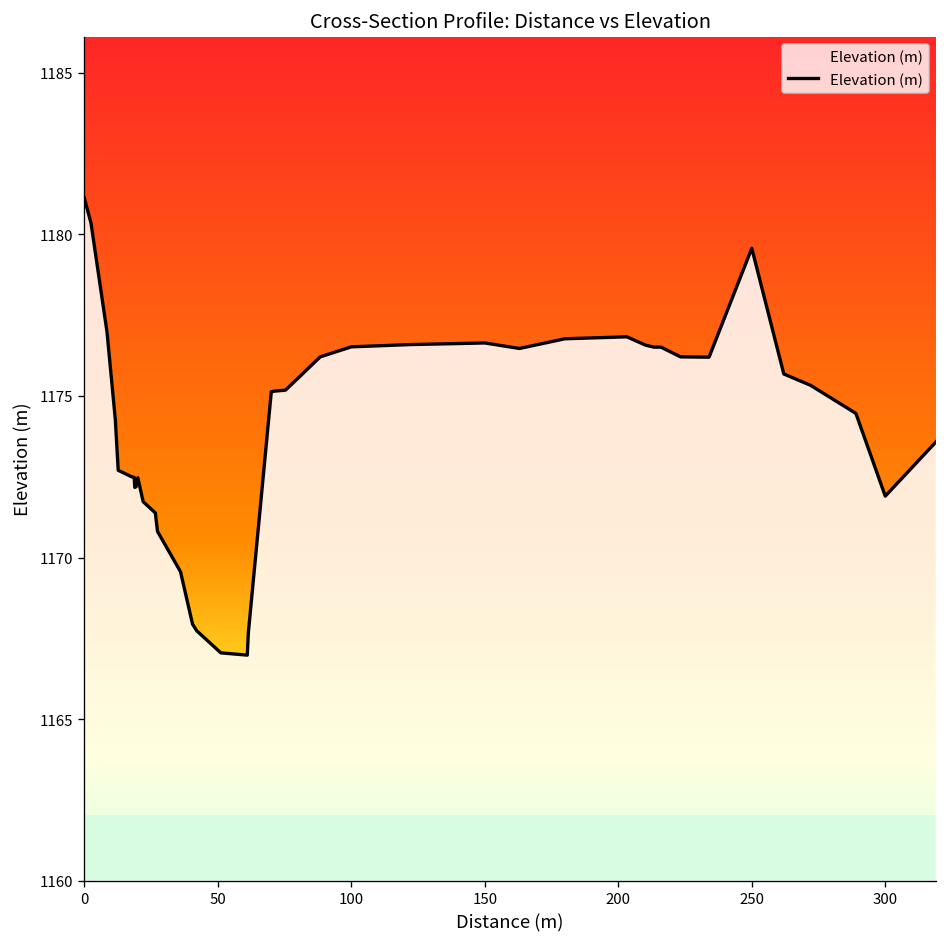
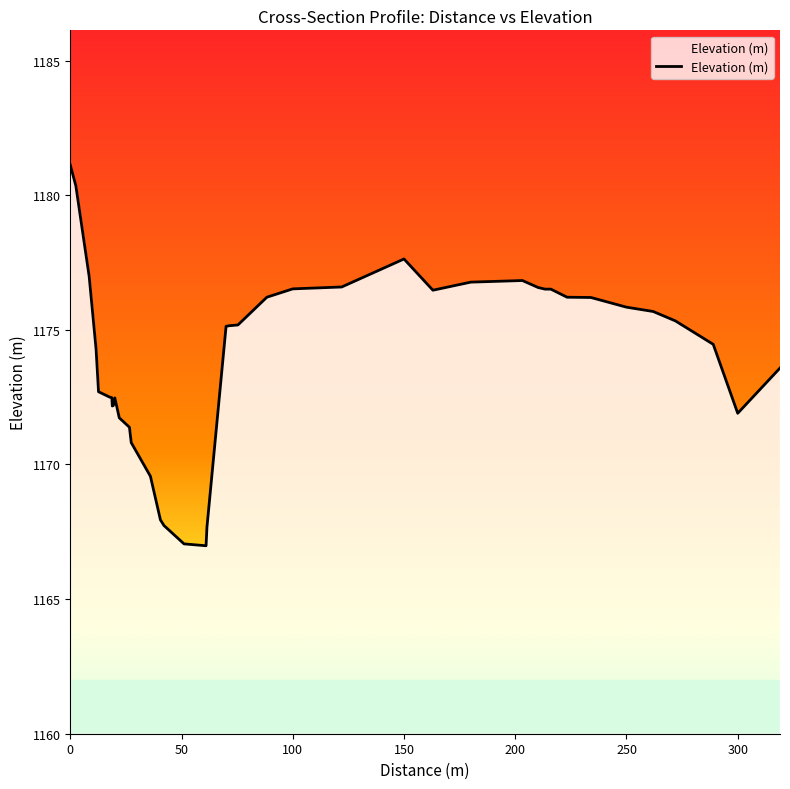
150: 1176.6 -> 1177.6
250: 1179.6 -> 1175.8
